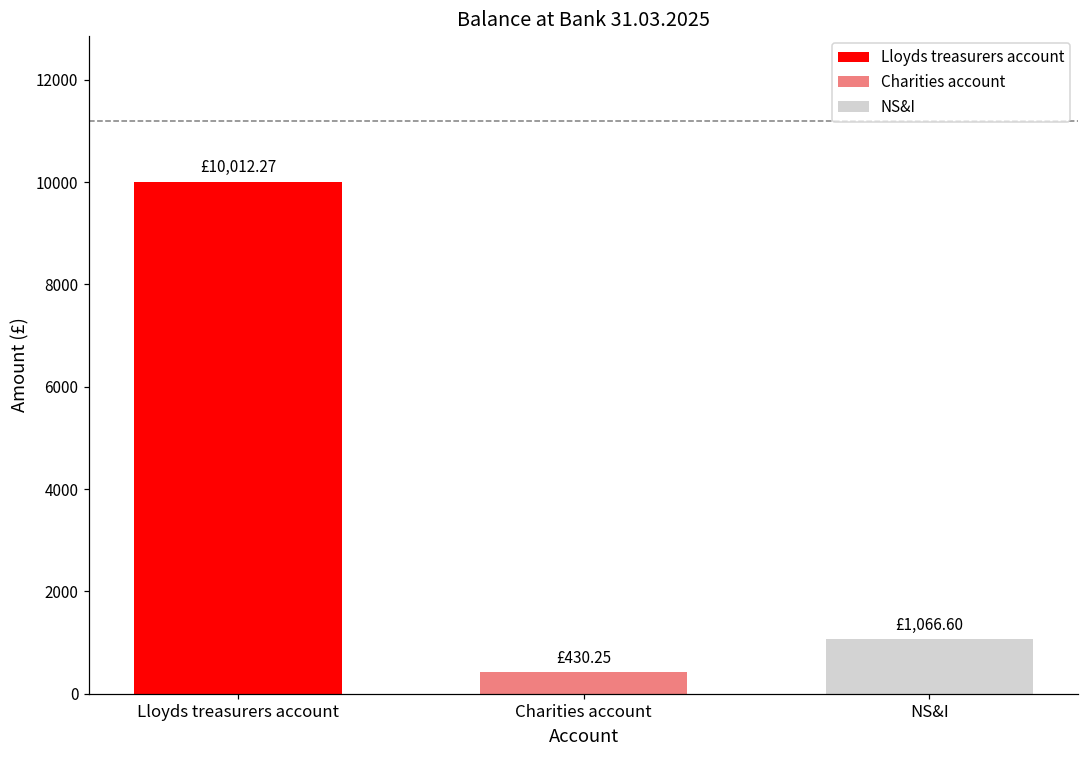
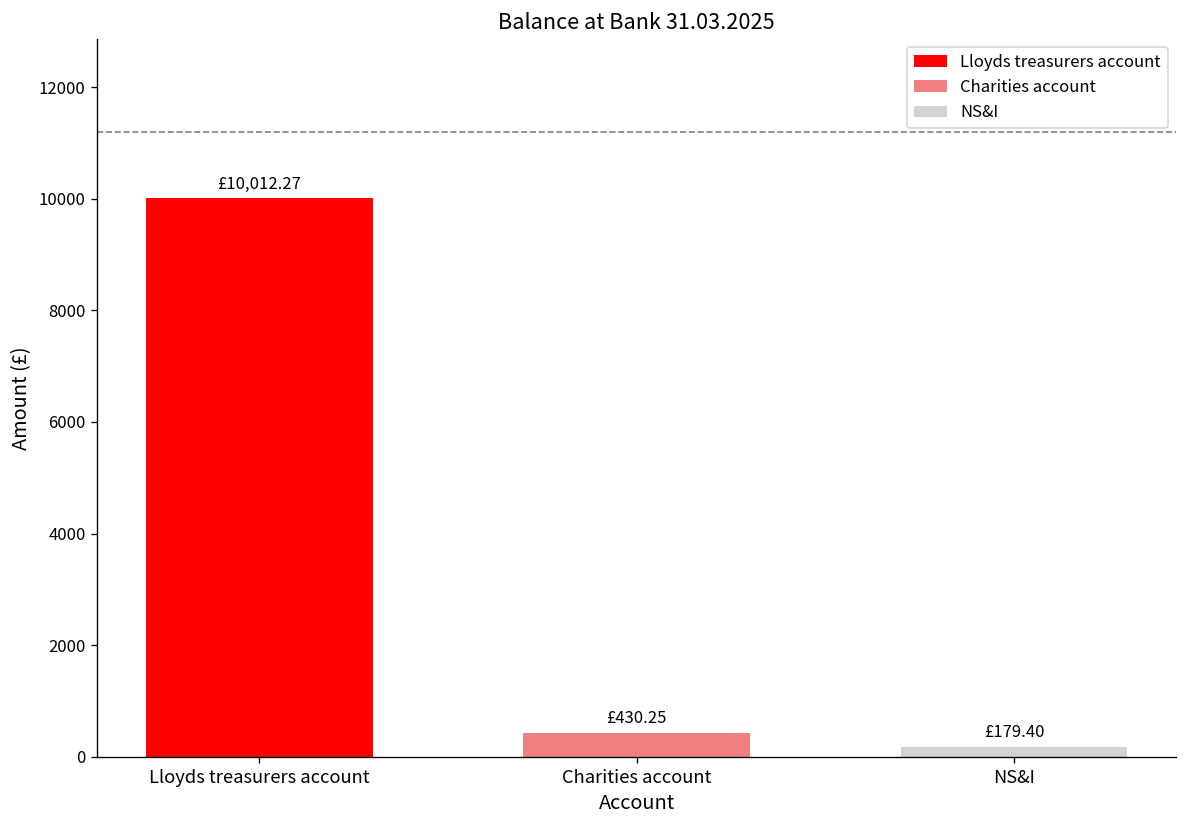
NS&I: £1,066.60 -> £179.40
